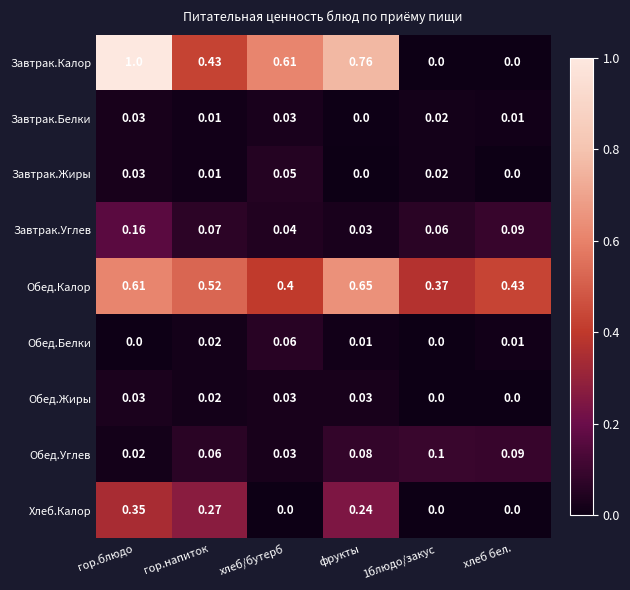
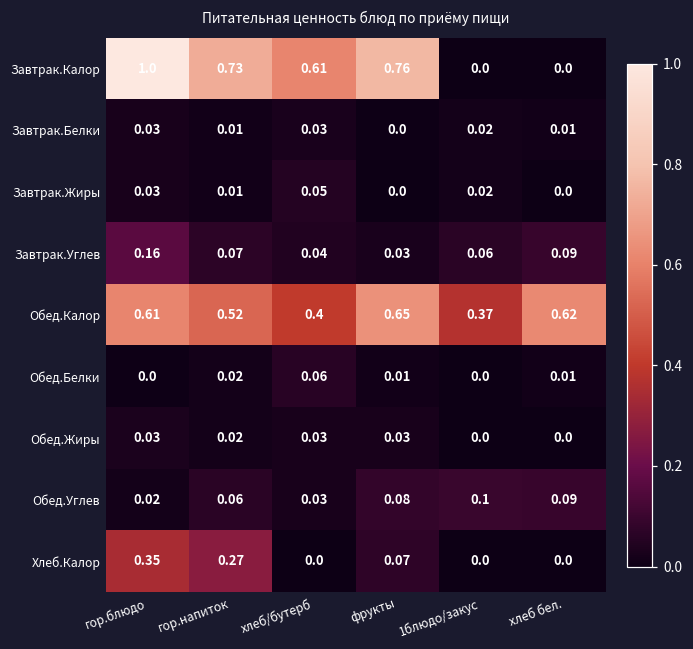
Завтрак.Калор, гор.напиток: 0.43 -> 0.73
Обед.Калор, хлеб бел.: 0.43 -> 0.62
Хлеб.Калор, фрукты: 0.24 -> 0.07
